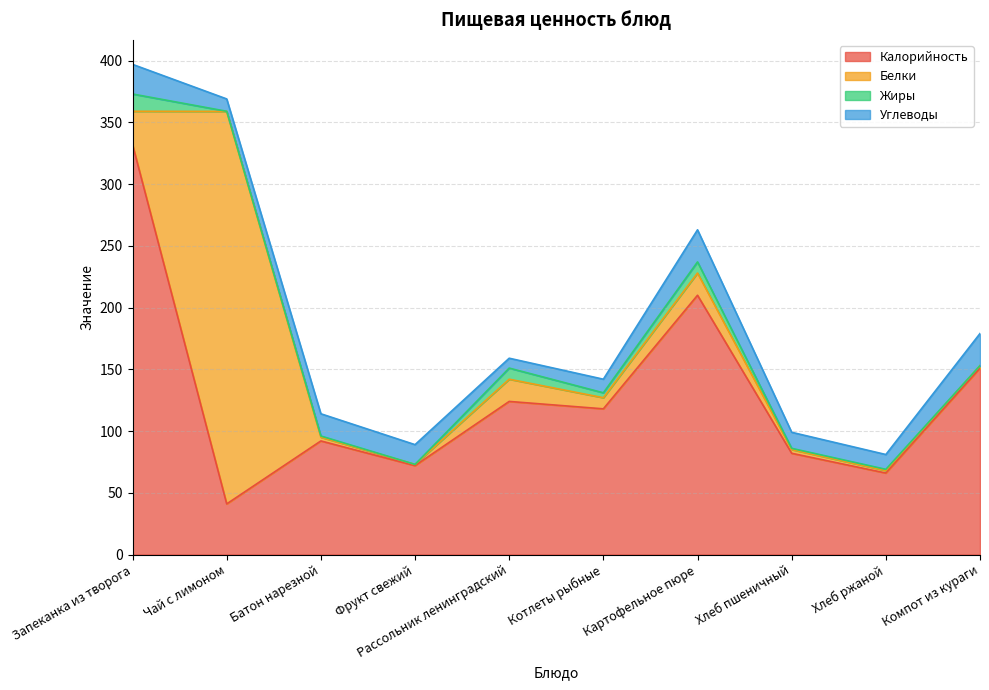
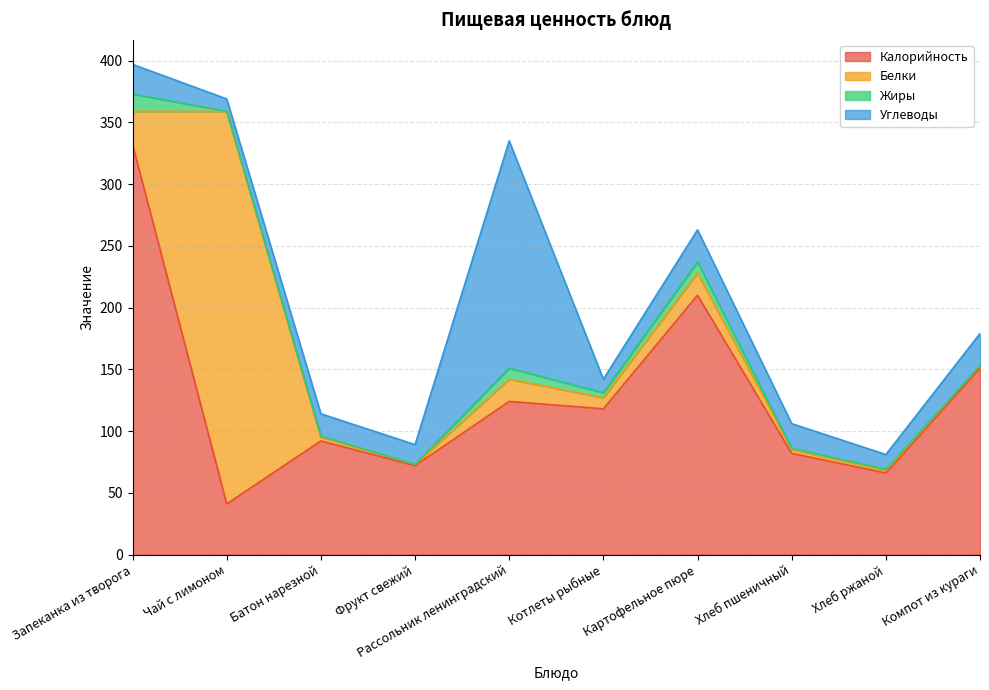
Углеводы, Рассольник ленинградский: 8 -> 184
Углеводы, Хлеб пшеничный: 13 -> 20
